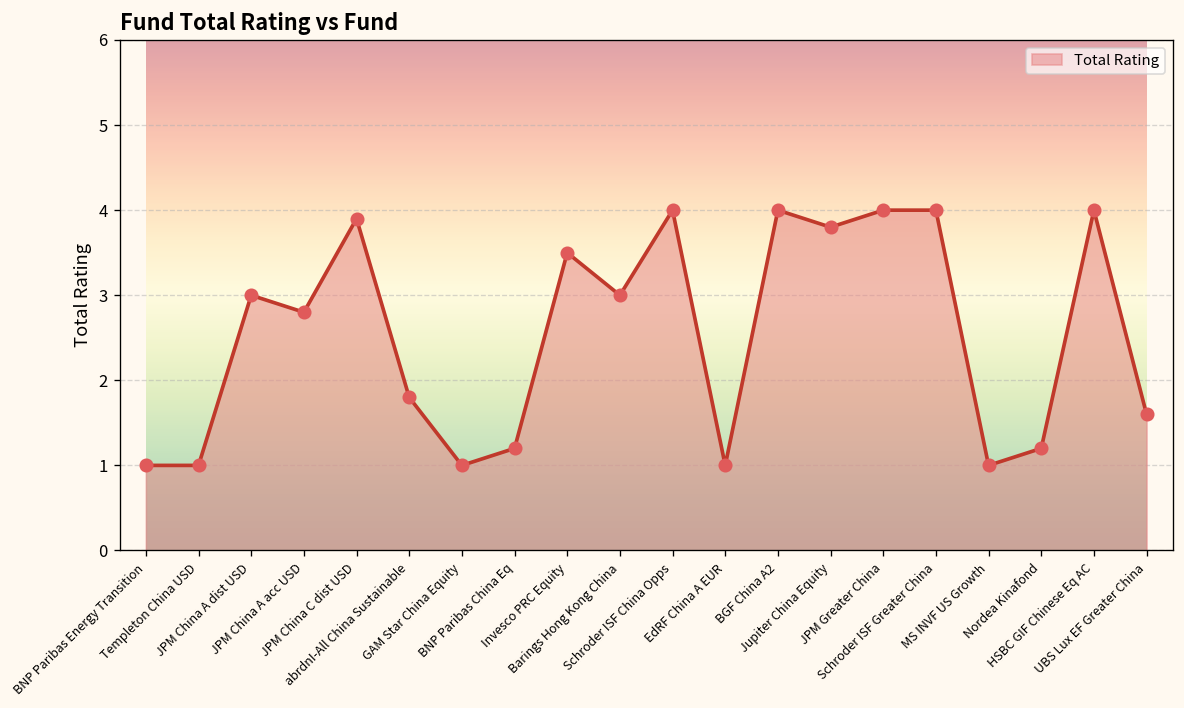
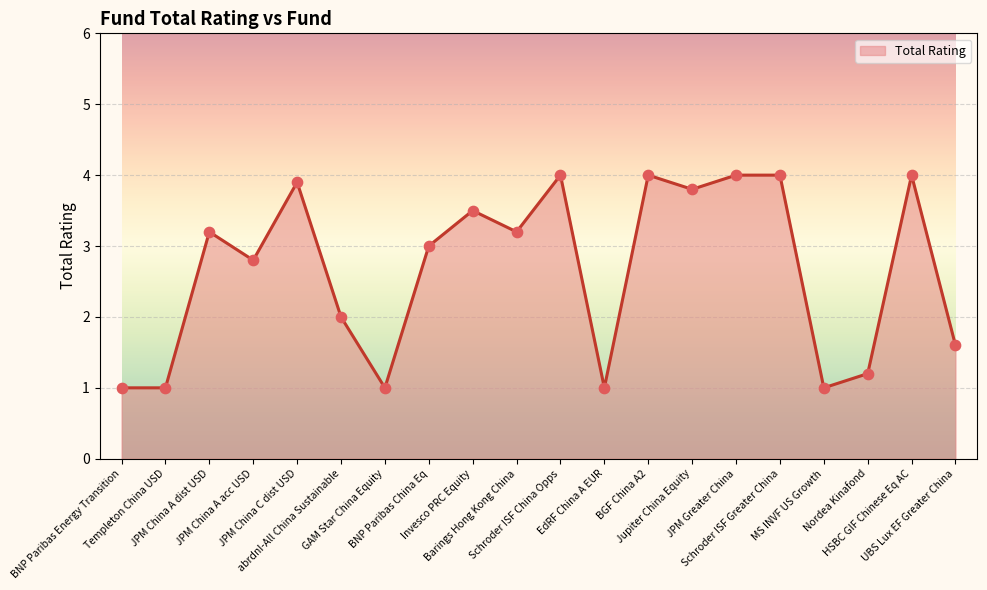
JPM China A dist USD: 3.0 -> 3.2
abrdnI-All China Sustainable: 1.8 -> 2.0
BNP Paribas China Eq: 1.2 -> 3.0
Barings Hong Kong China: 3.0 -> 3.2
